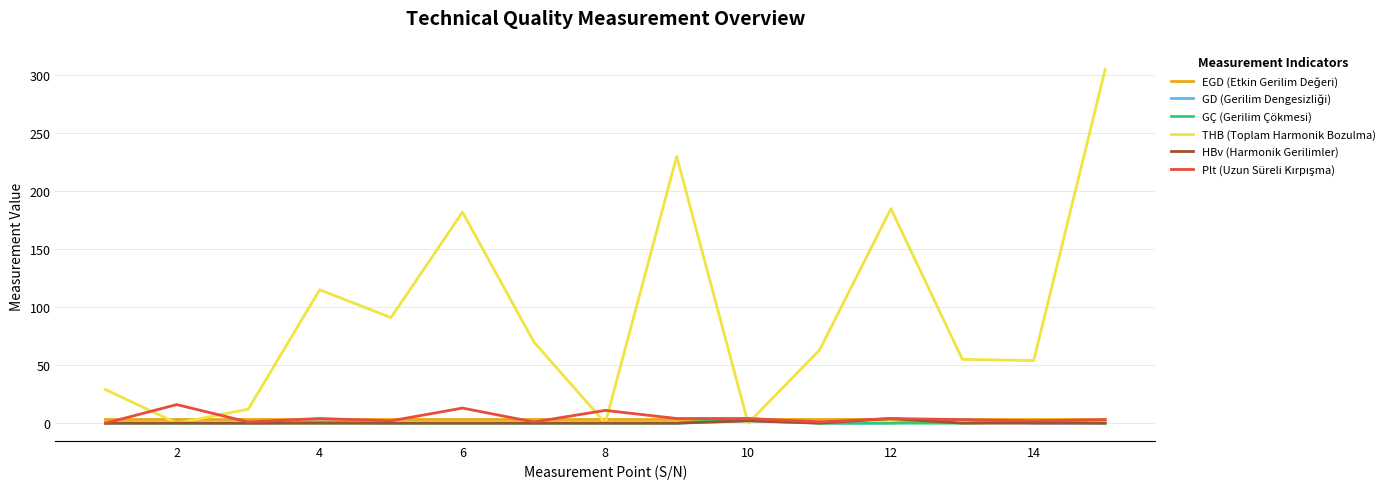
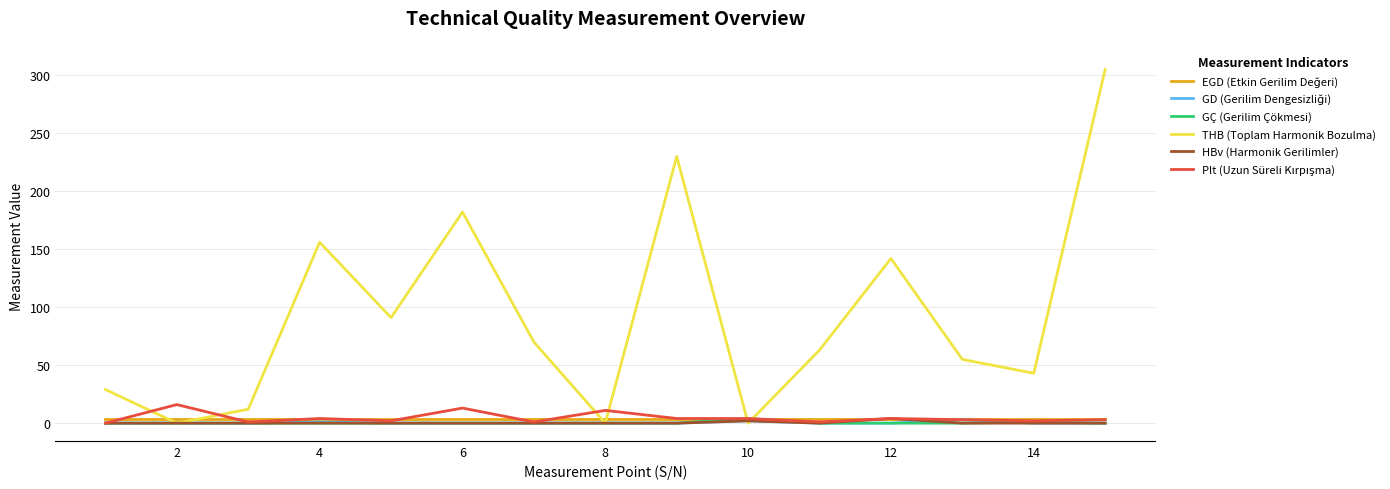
THB (Toplam Harmonik Bozulma), 4: 115 -> 156
THB (Toplam Harmonik Bozulma), 12: 185 -> 142
THB (Toplam Harmonik Bozulma), 14: 54 -> 43
